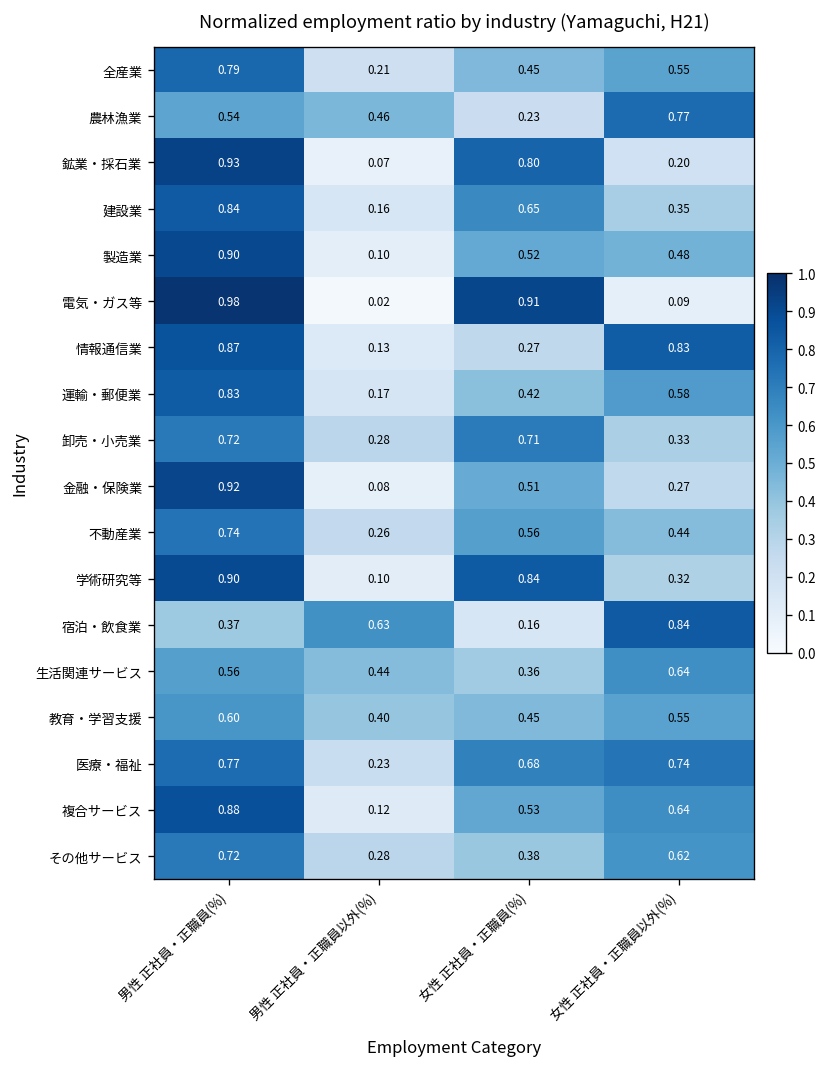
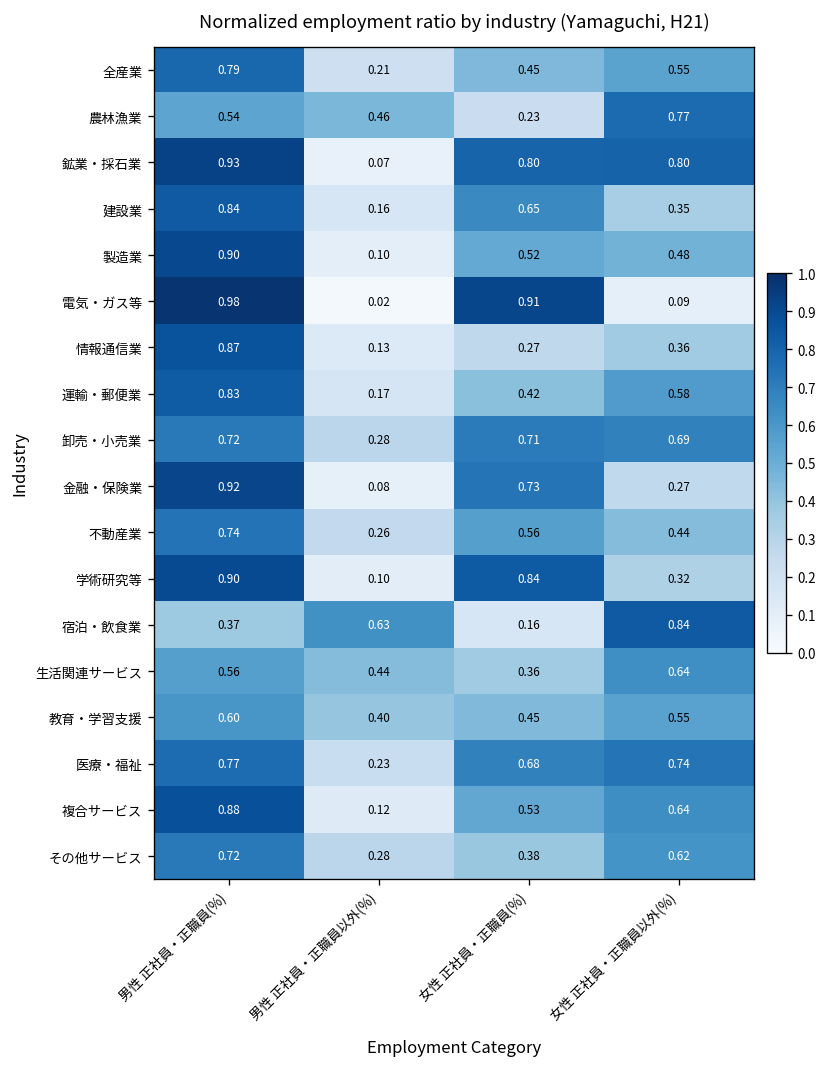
鉱業・採石業, 女性 正社員・正職員以外(%): 0.20 -> 0.80
情報通信業, 女性 正社員・正職員以外(%): 0.83 -> 0.36
卸売・小売業, 女性 正社員・正職員以外(%): 0.33 -> 0.69
金融・保険業, 女性 正社員・正職員(%): 0.51 -> 0.73
